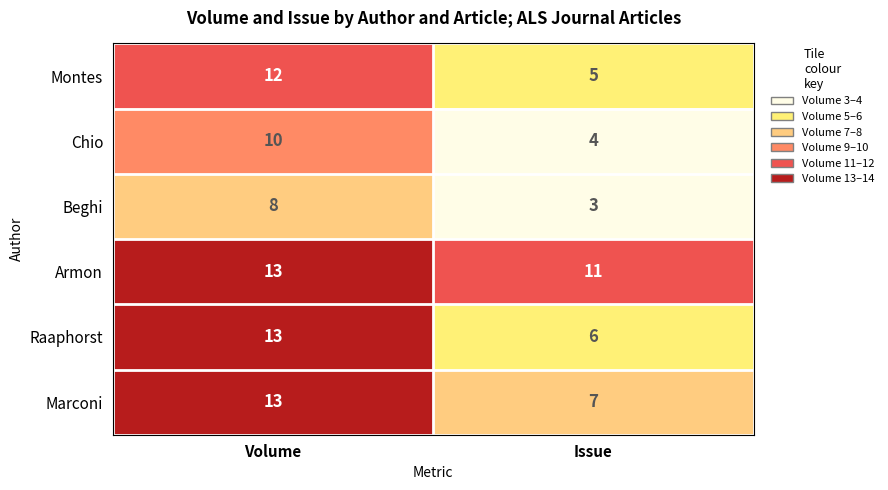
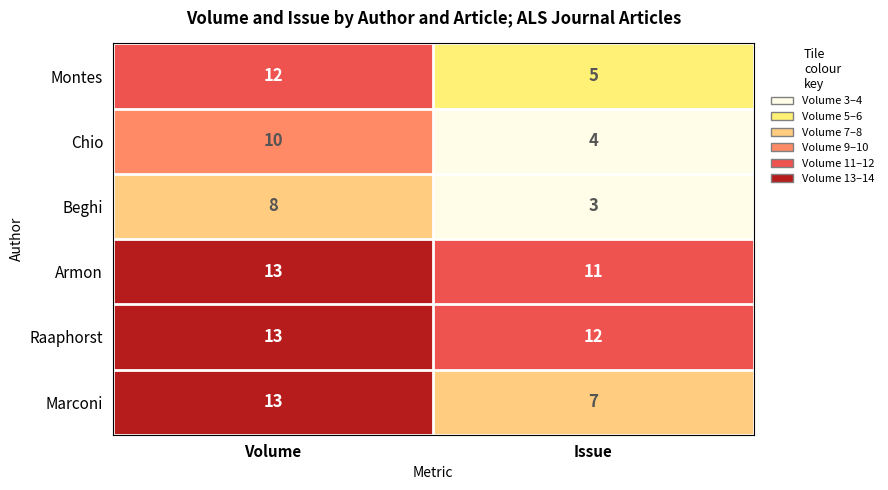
Raaphorst, Issue: 6 -> 12
